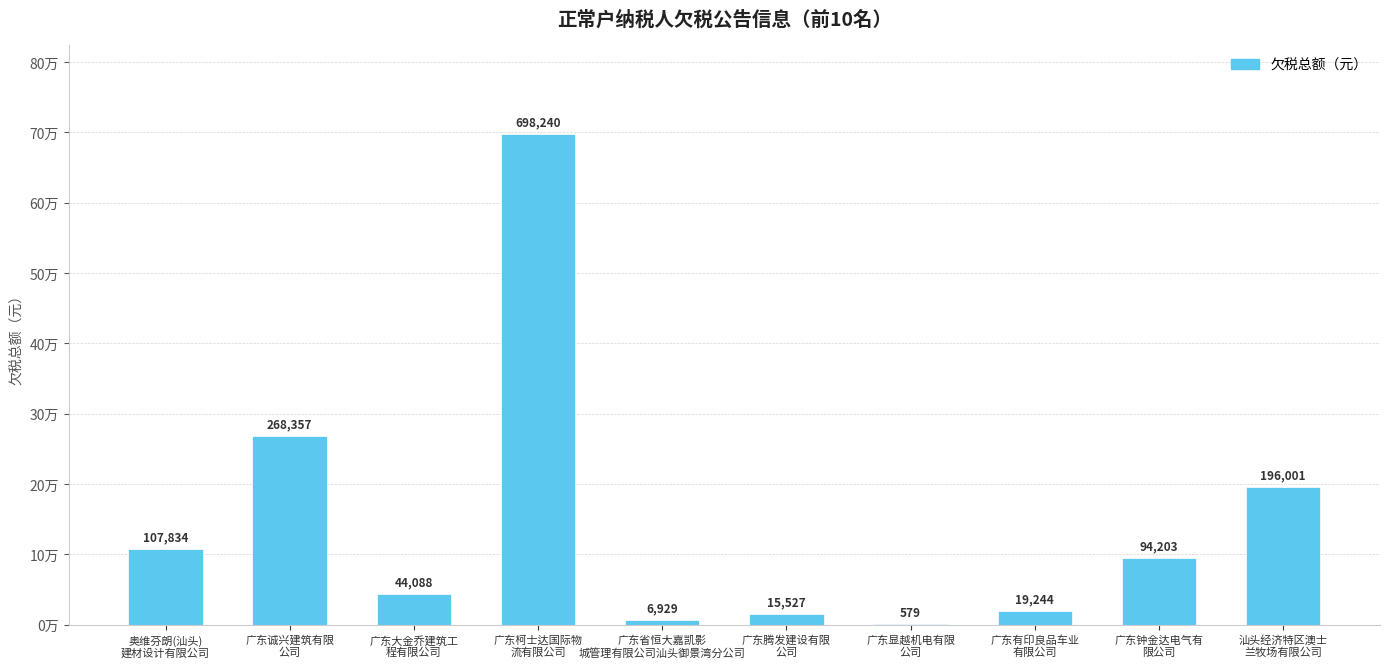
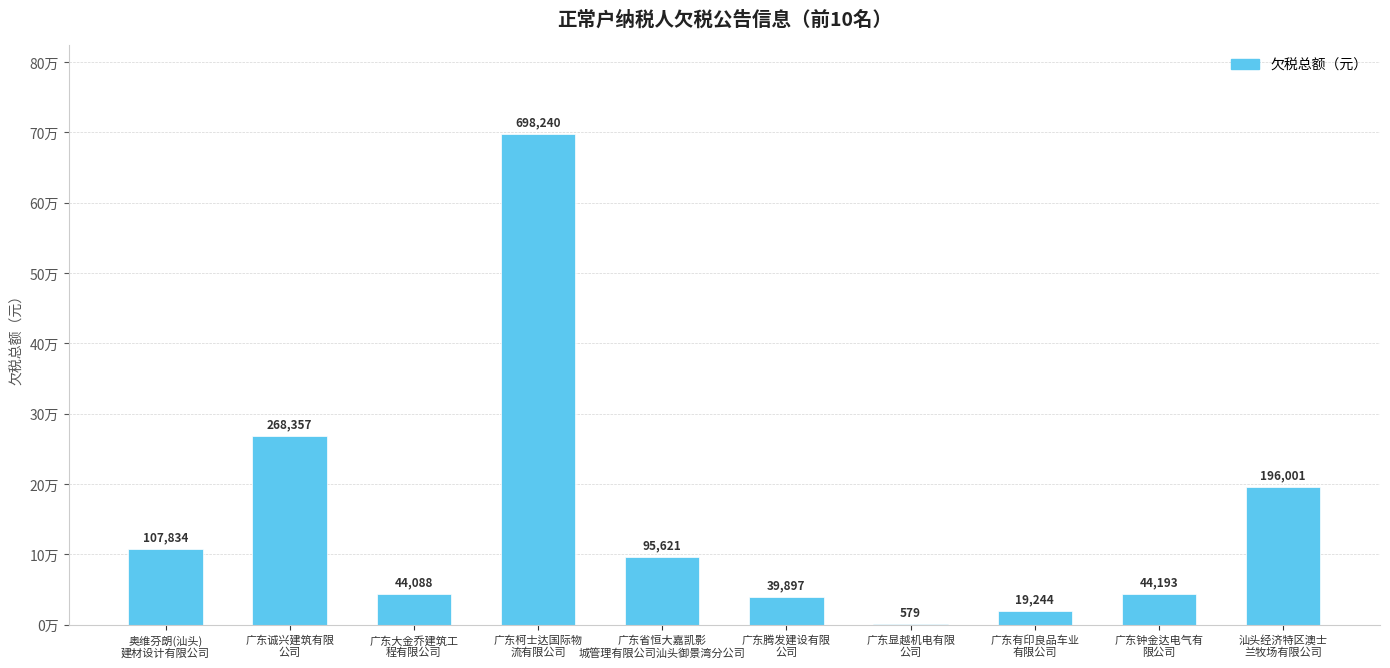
广东省恒大嘉凯影 城管理有限公司汕头御景湾分公司: 6,929 -> 95,621
广东腾发建设有限 公司: 15,527 -> 39,897
广东钟金达电气有 限公司: 94,203 -> 44,193
